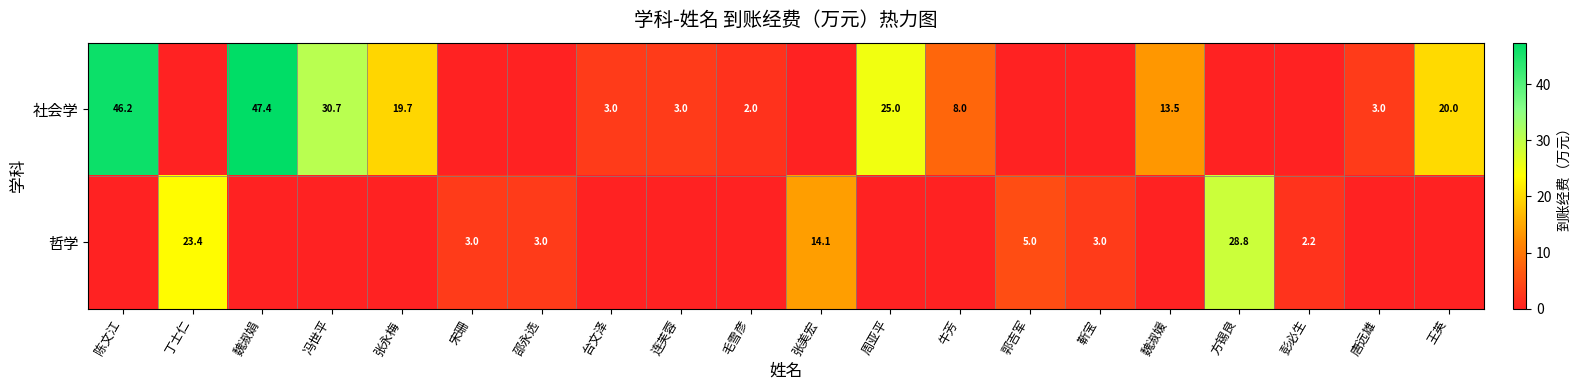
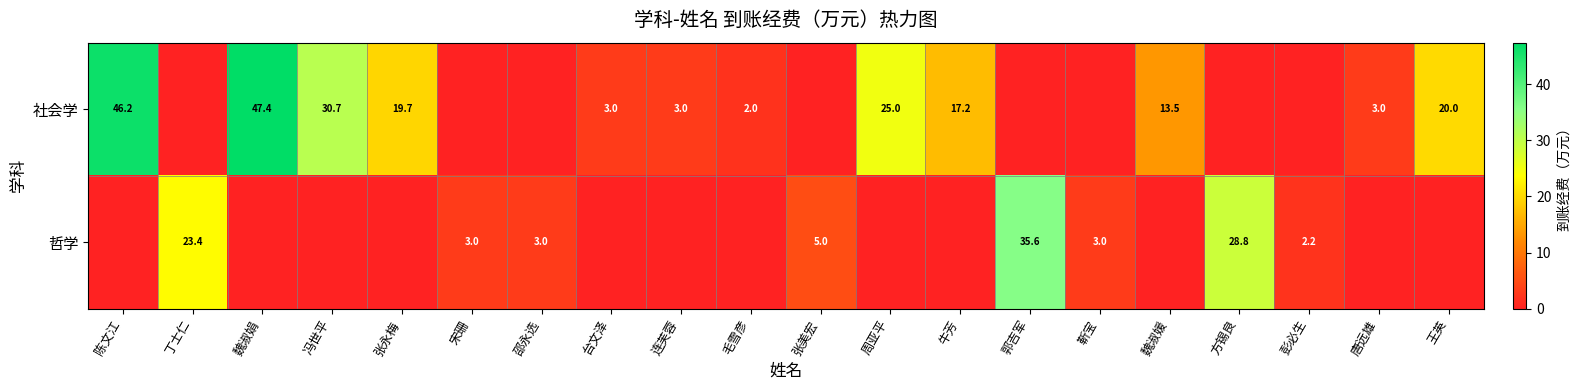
社会学, 牛芳: 8.0 -> 17.2
哲学, 张美宏: 14.1 -> 5.0
哲学, 郭吉军: 5.0 -> 35.6
